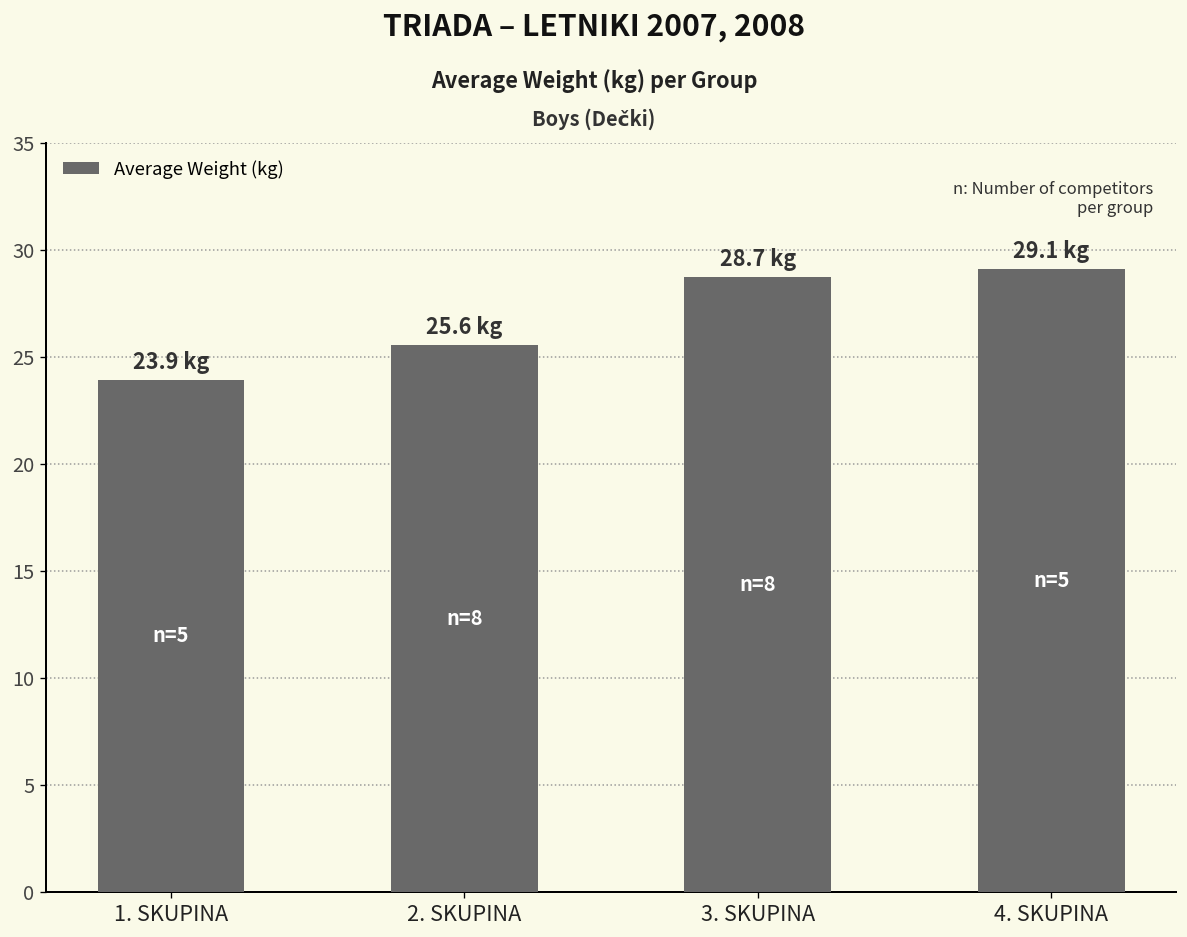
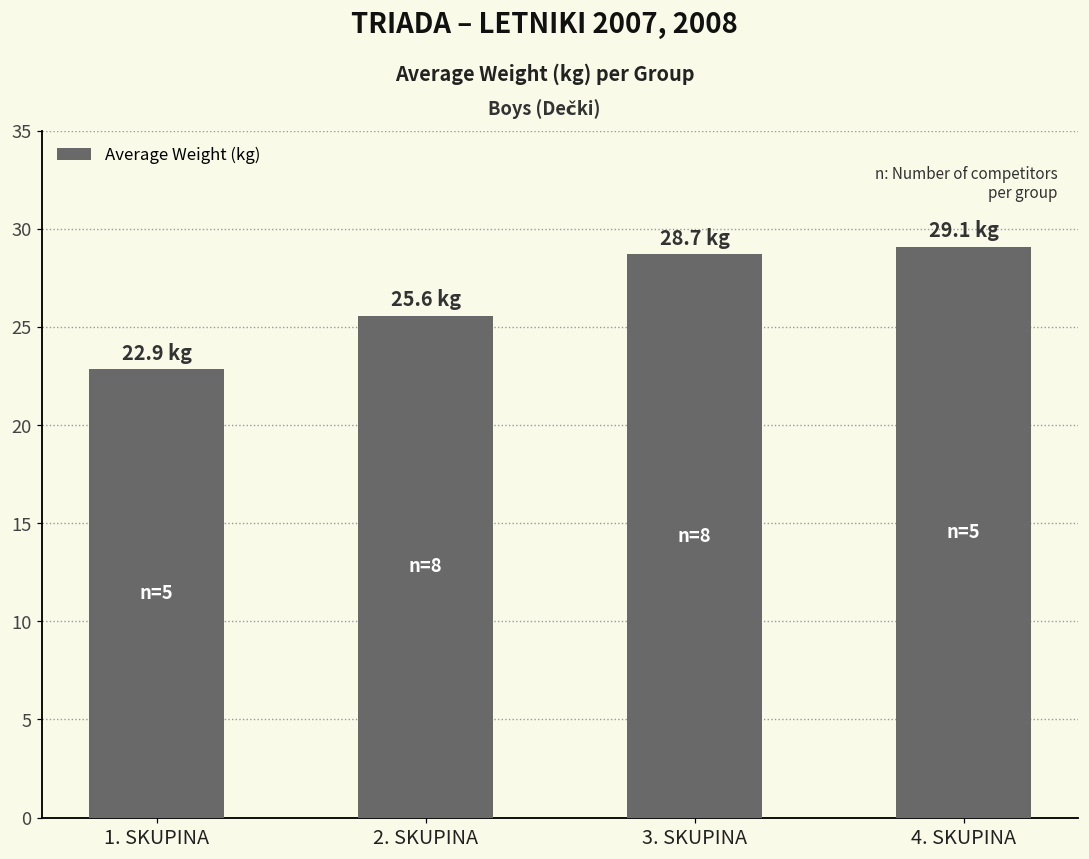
1. SKUPINA: 23.9 -> 22.9
